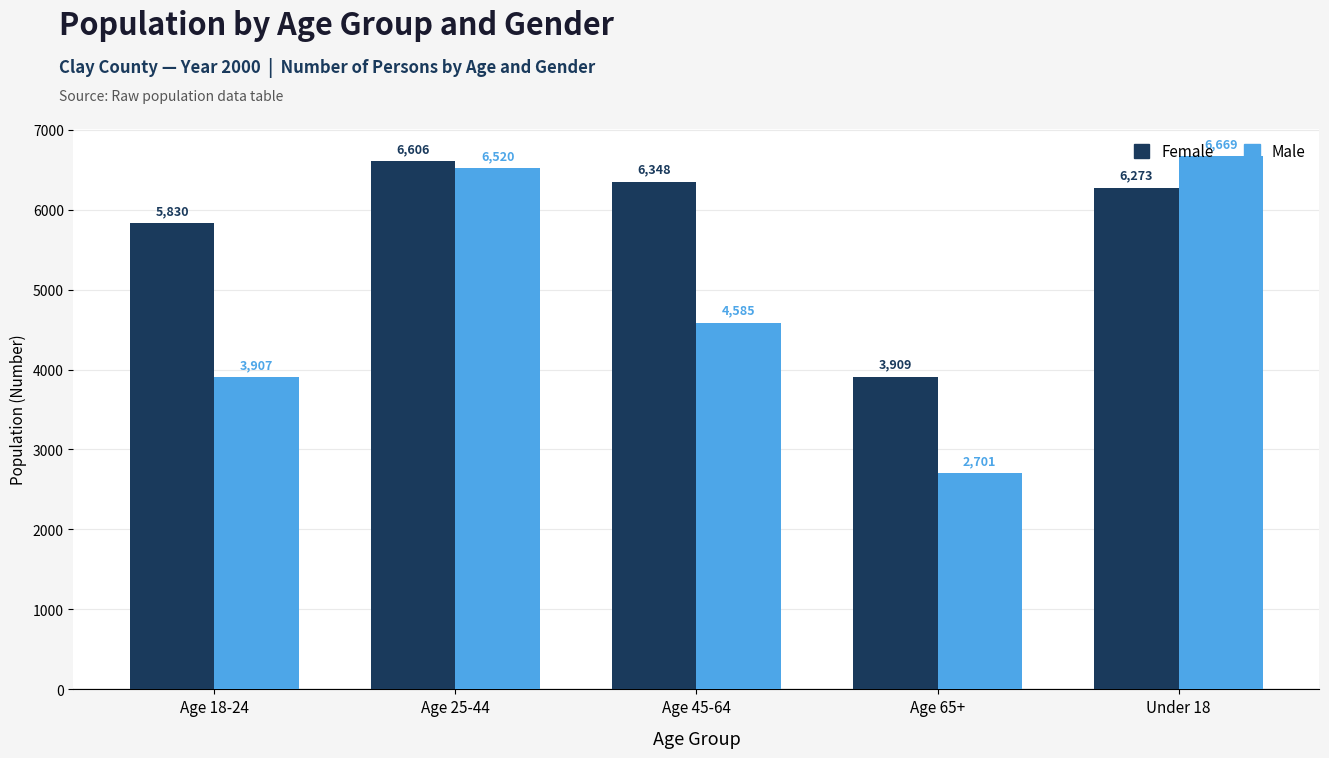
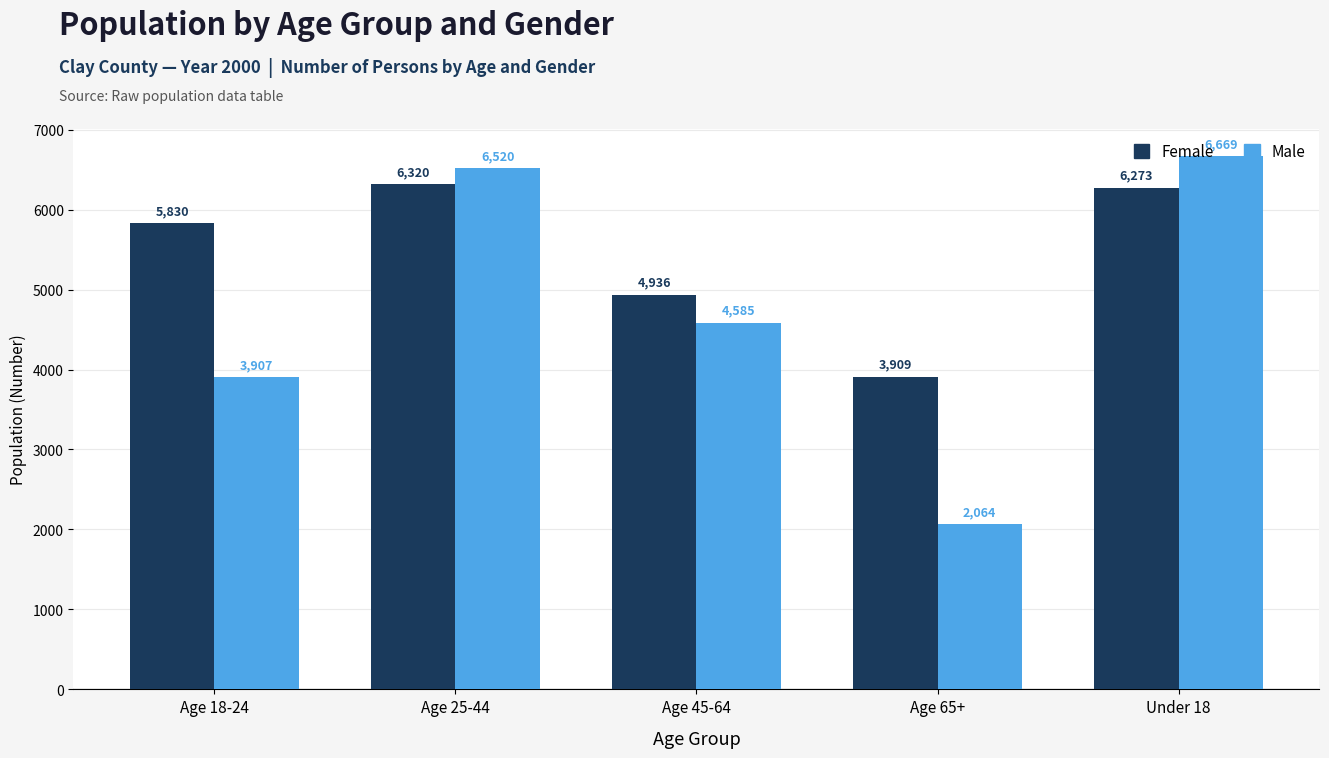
Female, Age 25-44: 6,606 -> 6,320
Female, Age 45-64: 6,348 -> 4,936
Male, Age 65+: 2,701 -> 2,064
